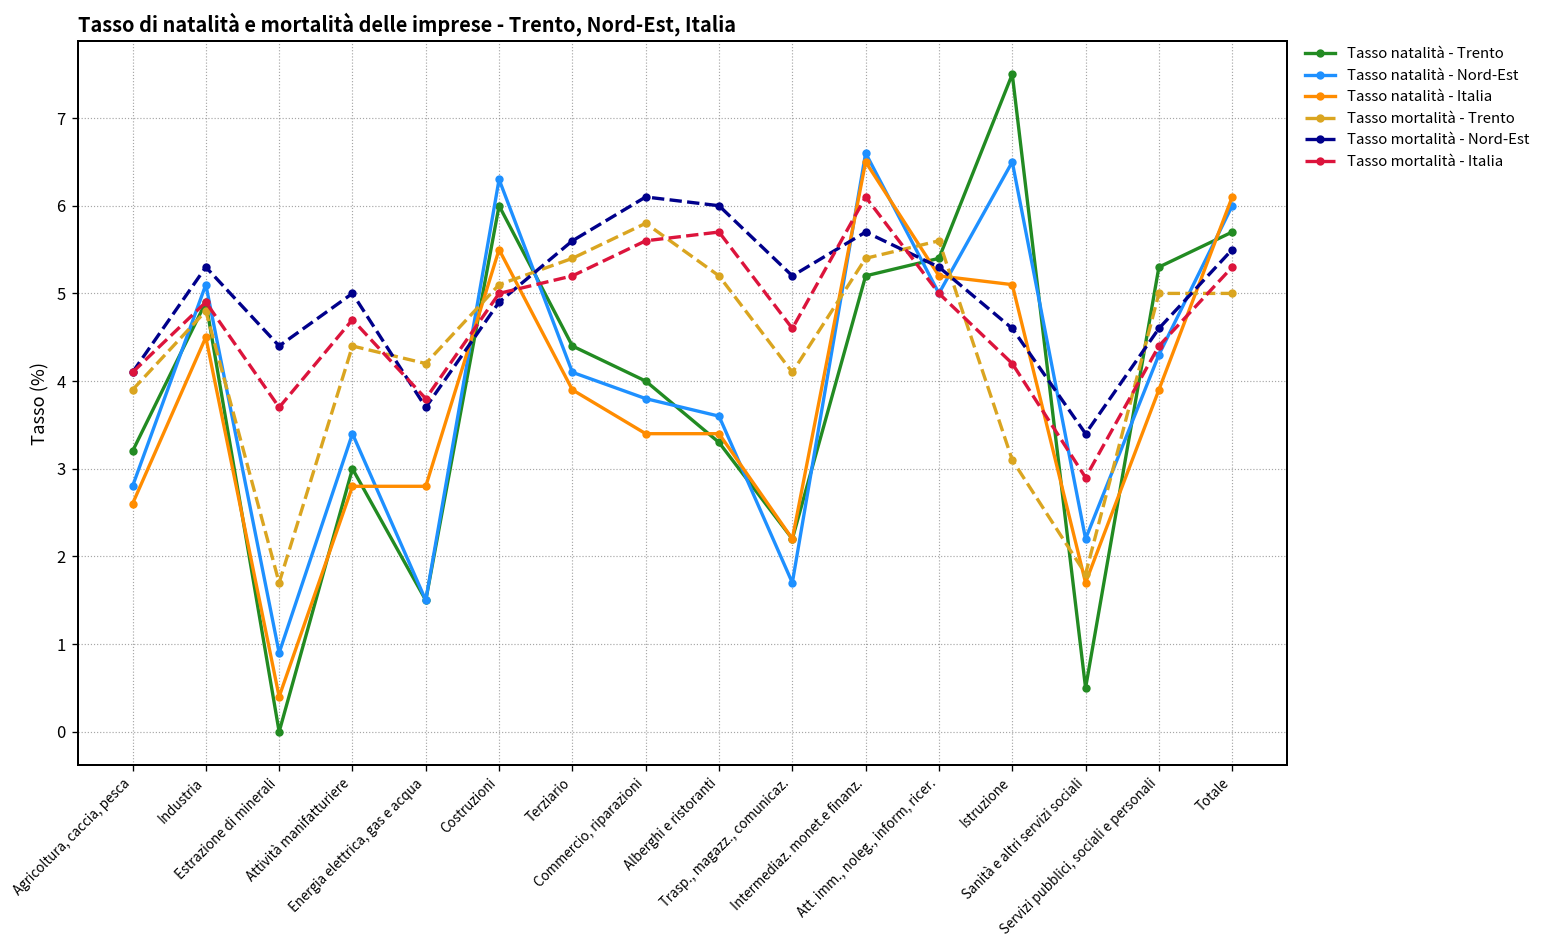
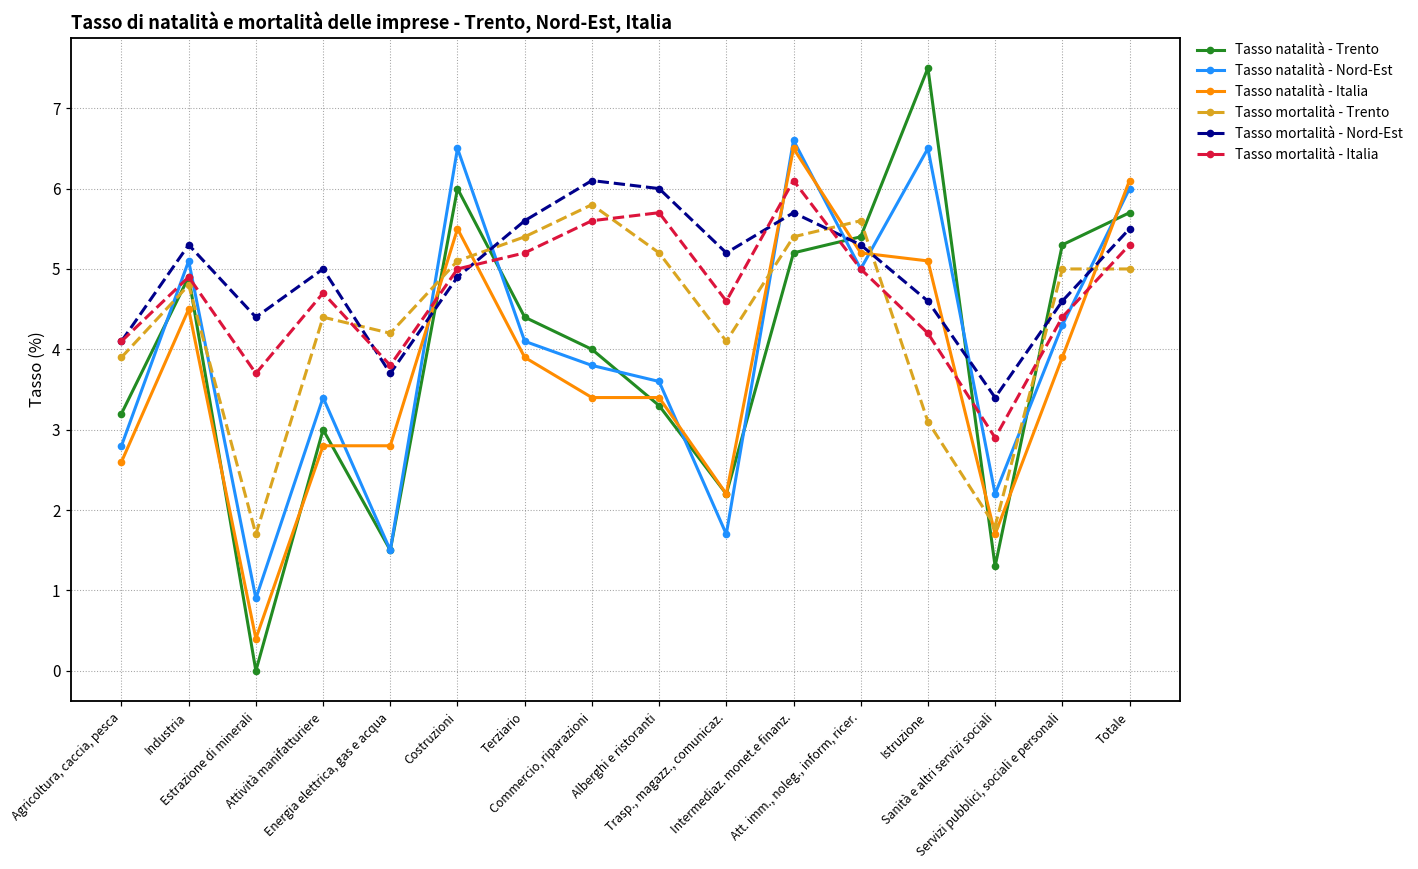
Tasso natalità - Nord-Est, Costruzioni: 6.3 -> 6.5
Tasso natalità - Trento, Sanità e altri servizi sociali: 0.5 -> 1.3
